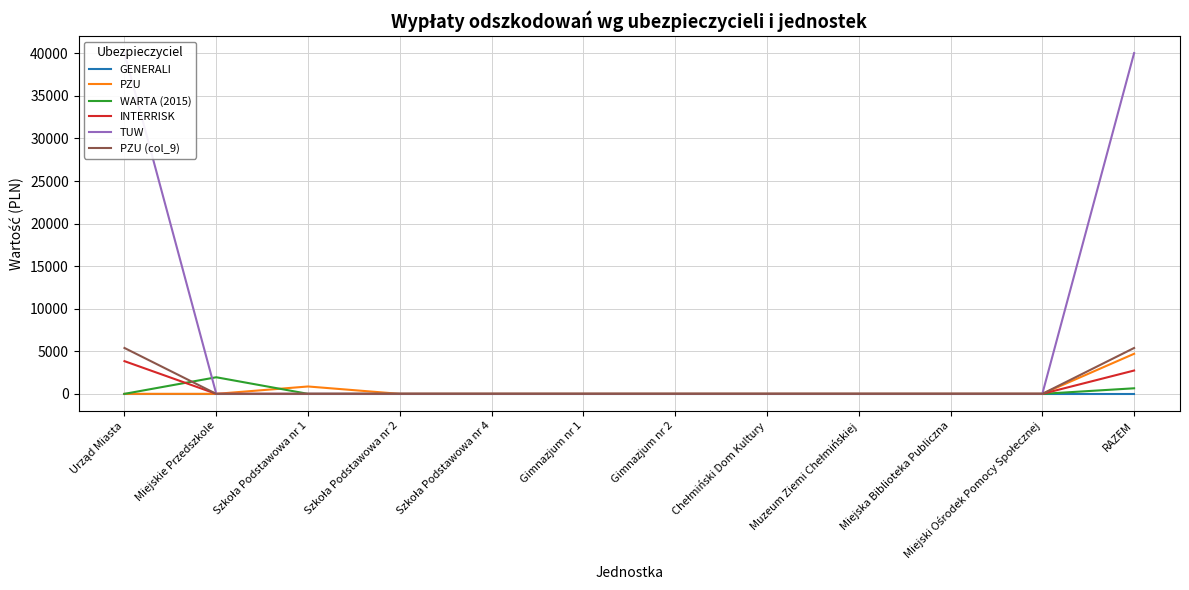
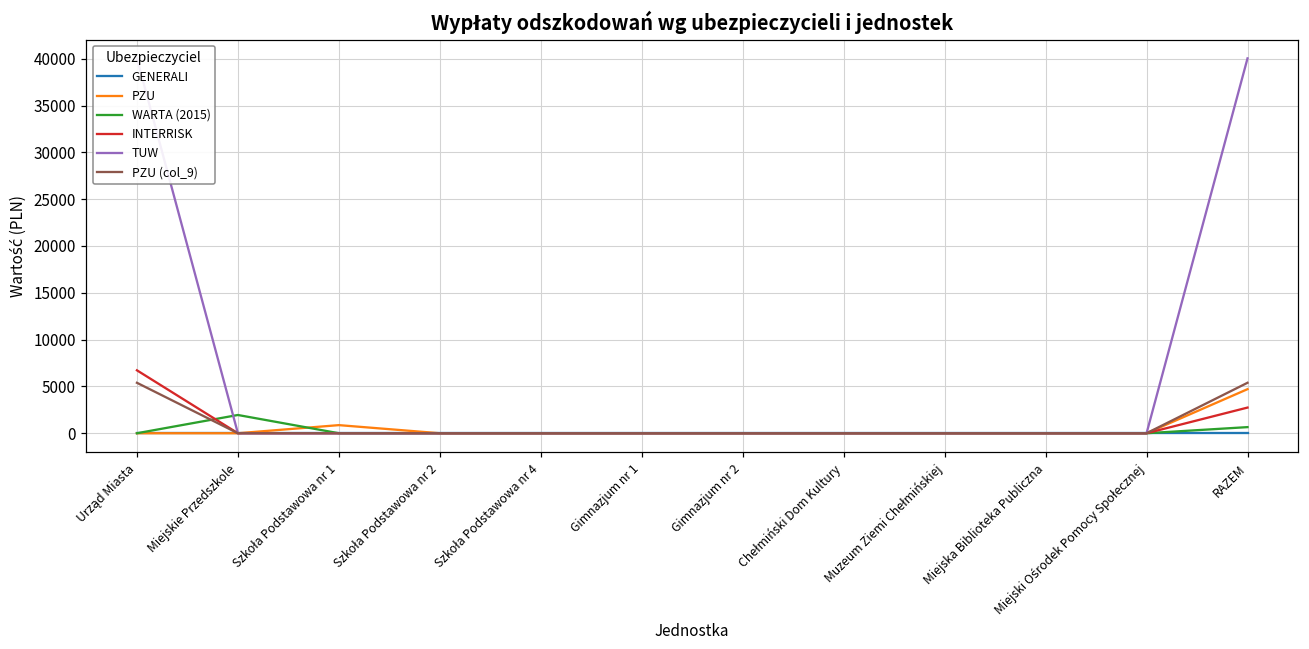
INTERRISK, Urząd Miasta: 4000 -> 7000
